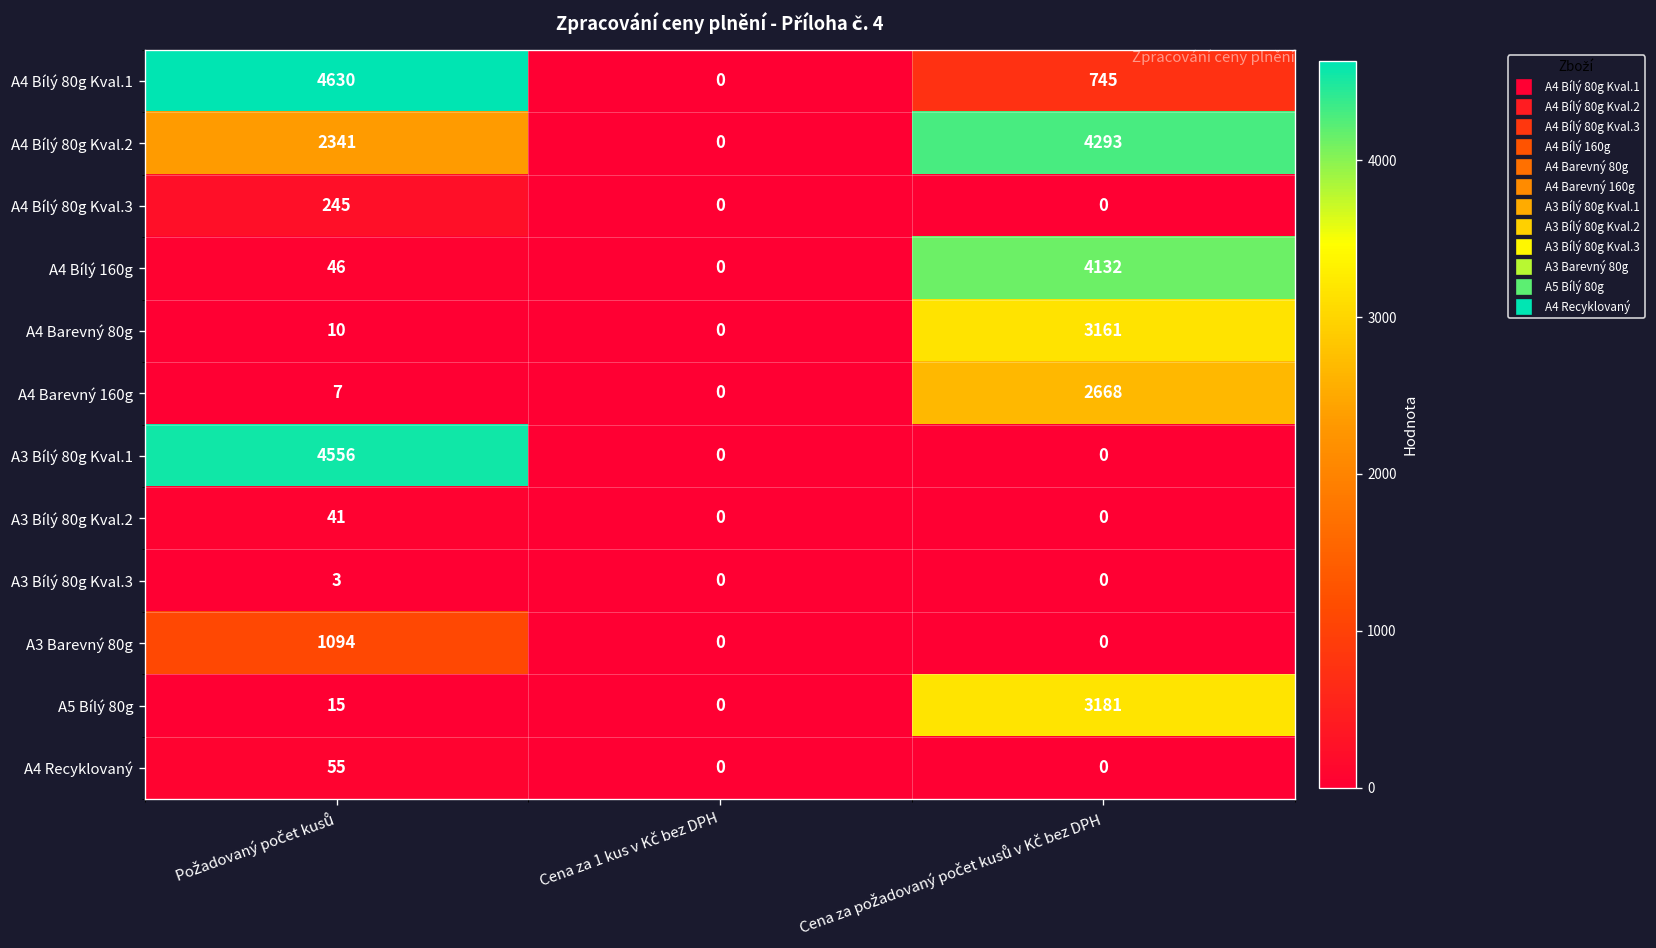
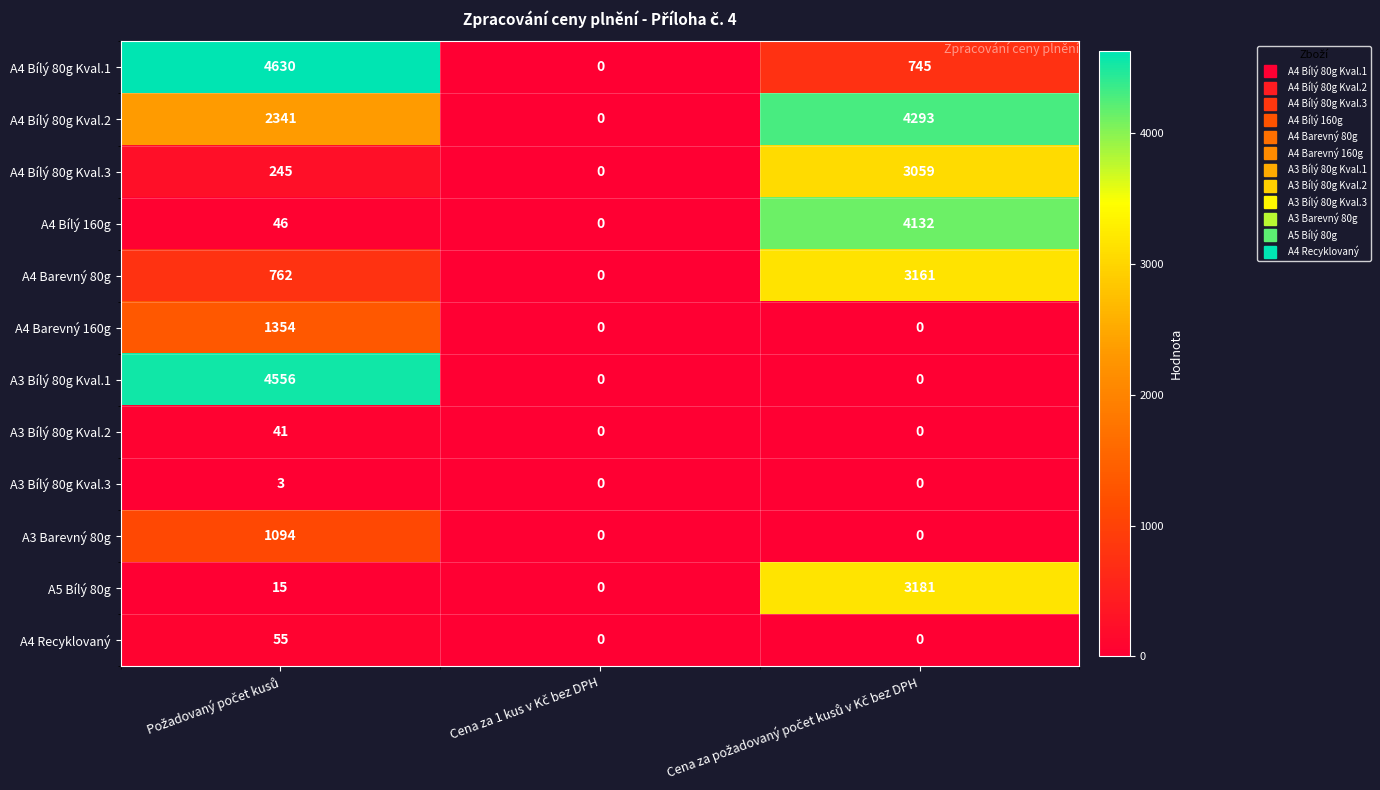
A4 Bílý 80g Kval.3, Cena za požadovaný počet kusů v Kč bez DPH: 0 -> 3059
A4 Barevný 80g, Požadovaný počet kusů: 10 -> 762
A4 Barevný 160g, Požadovaný počet kusů: 7 -> 1354
A4 Barevný 160g, Cena za požadovaný počet kusů v Kč bez DPH: 2668 -> 0
